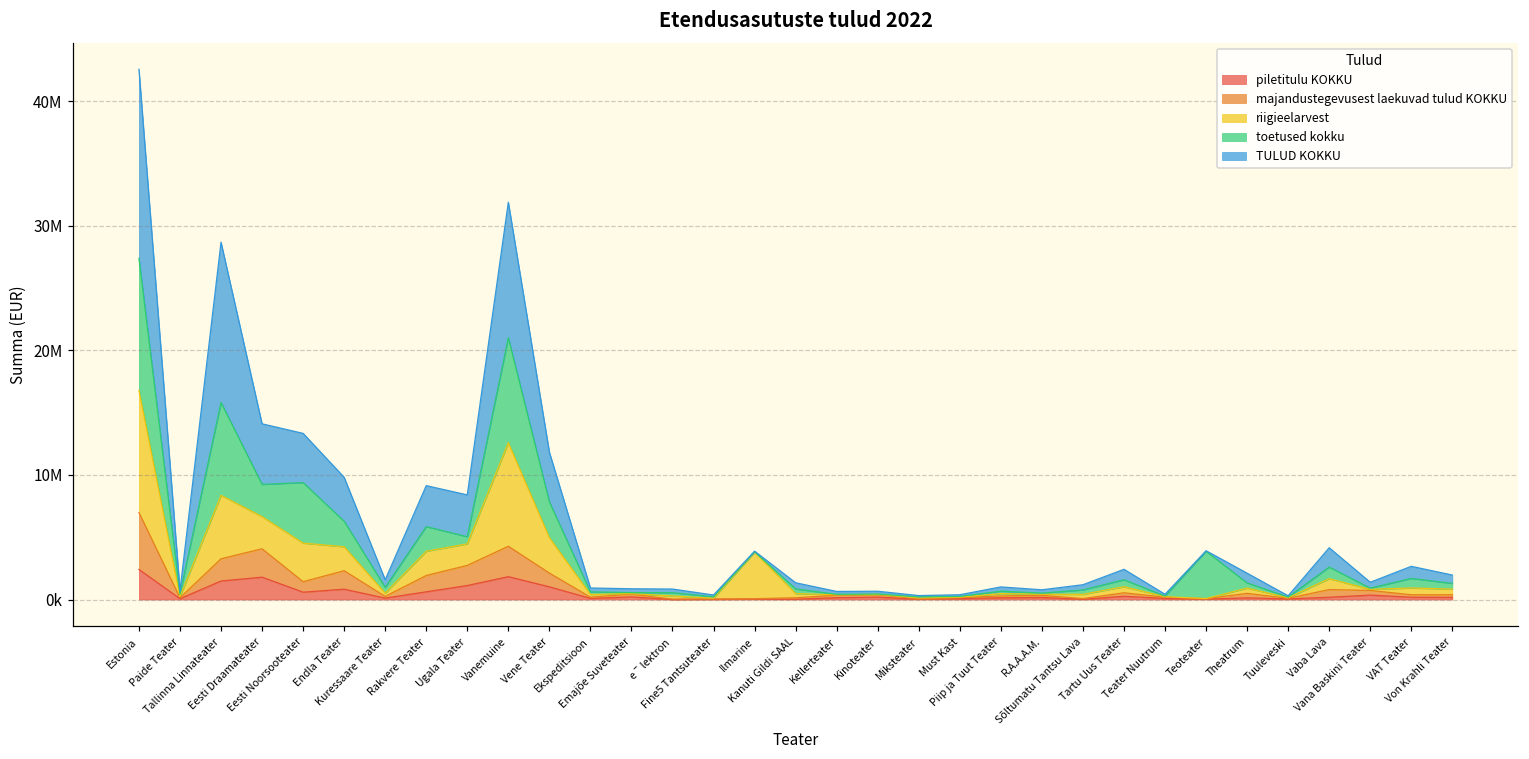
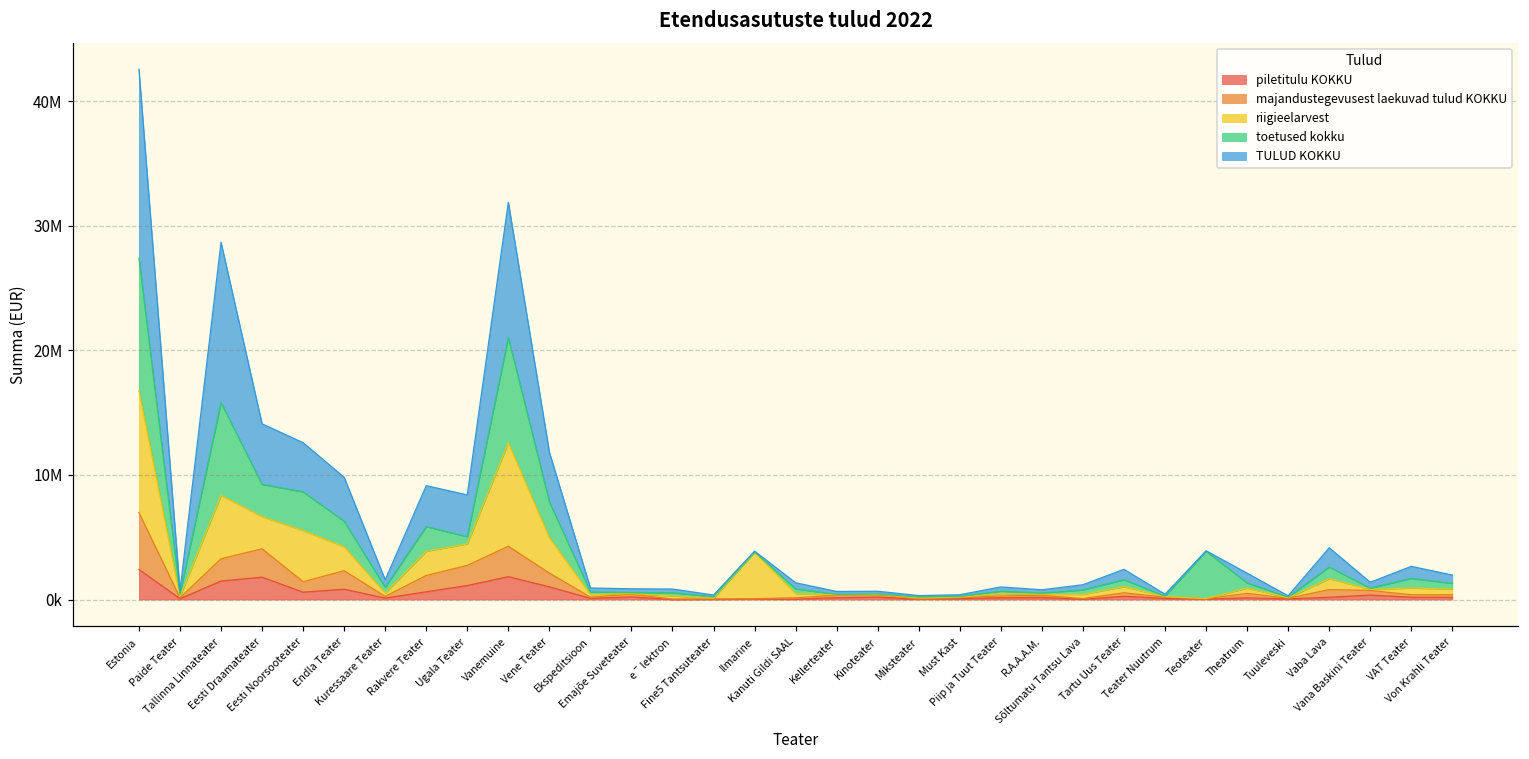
riigieelarvest, Eesti Noorsooteater: 3100000 -> 4100000
toetused kokku, Eesti Noorsooteater: 4900000 -> 3100000
